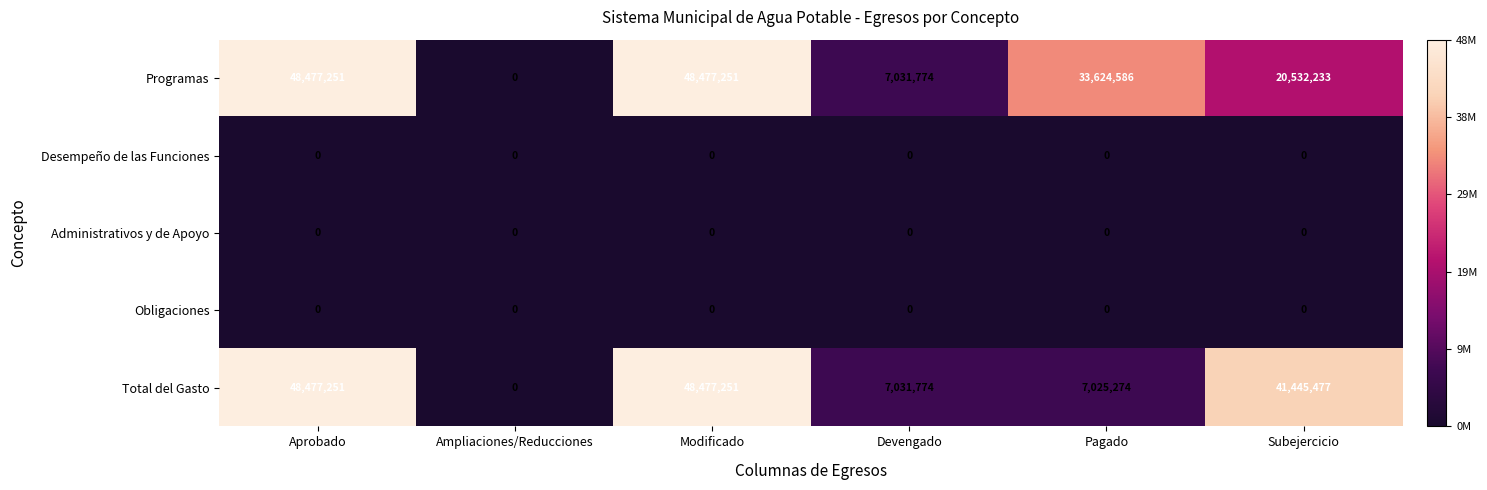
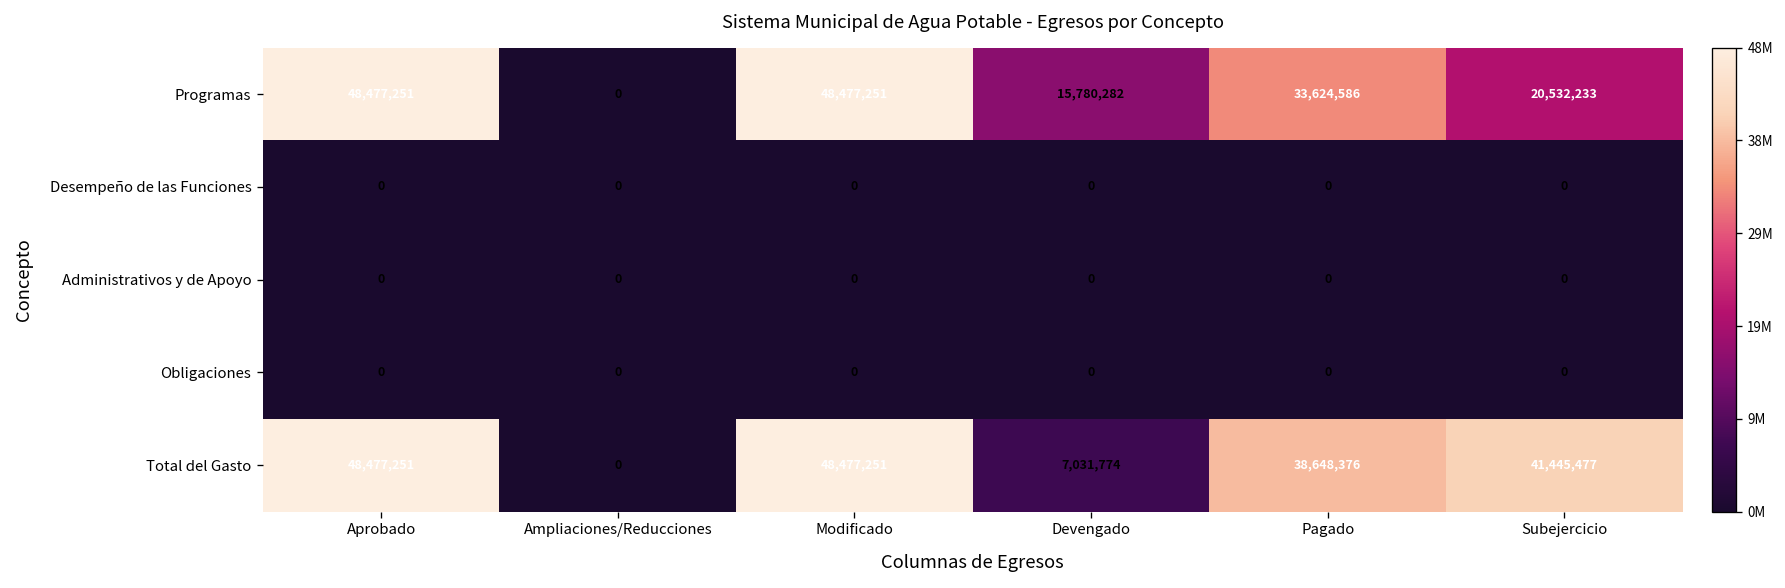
Programas, Devengado: 7,031,774 -> 15,780,282
Total del Gasto, Pagado: 7,025,274 -> 38,648,376
